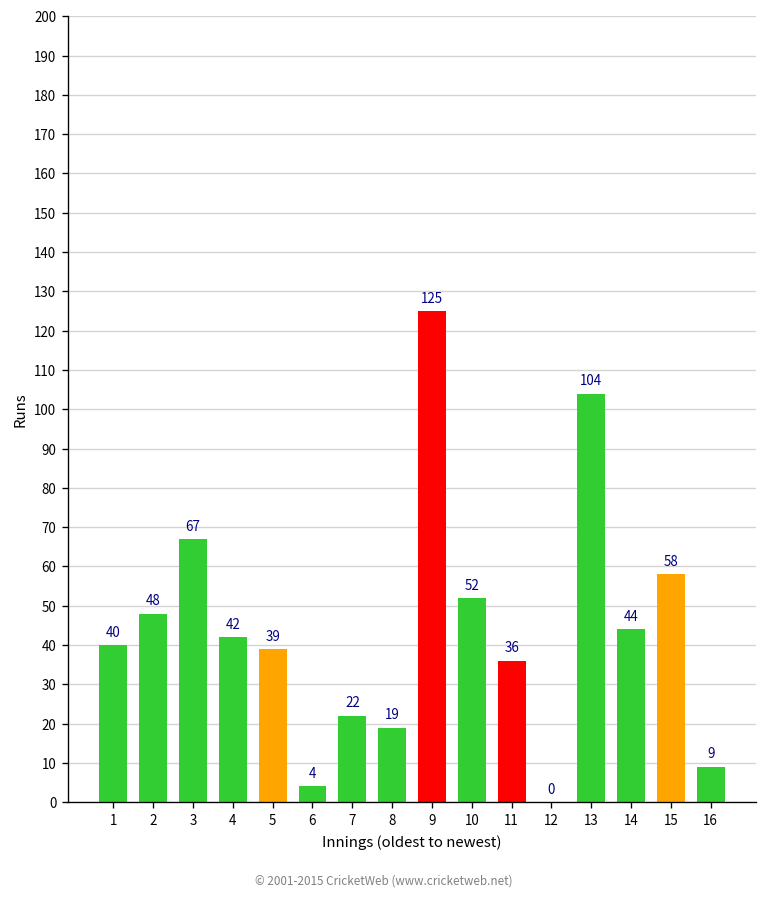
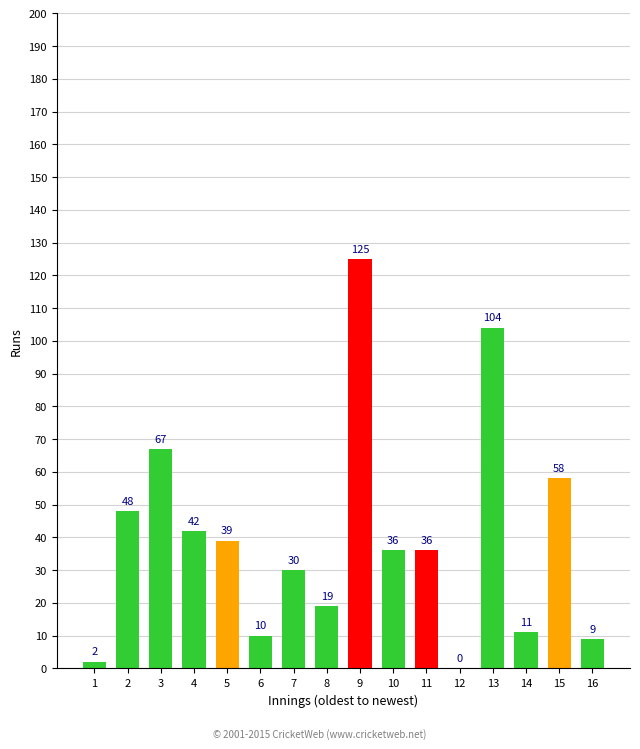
1: 40 -> 2
6: 4 -> 10
7: 22 -> 30
10: 52 -> 36
14: 44 -> 11
